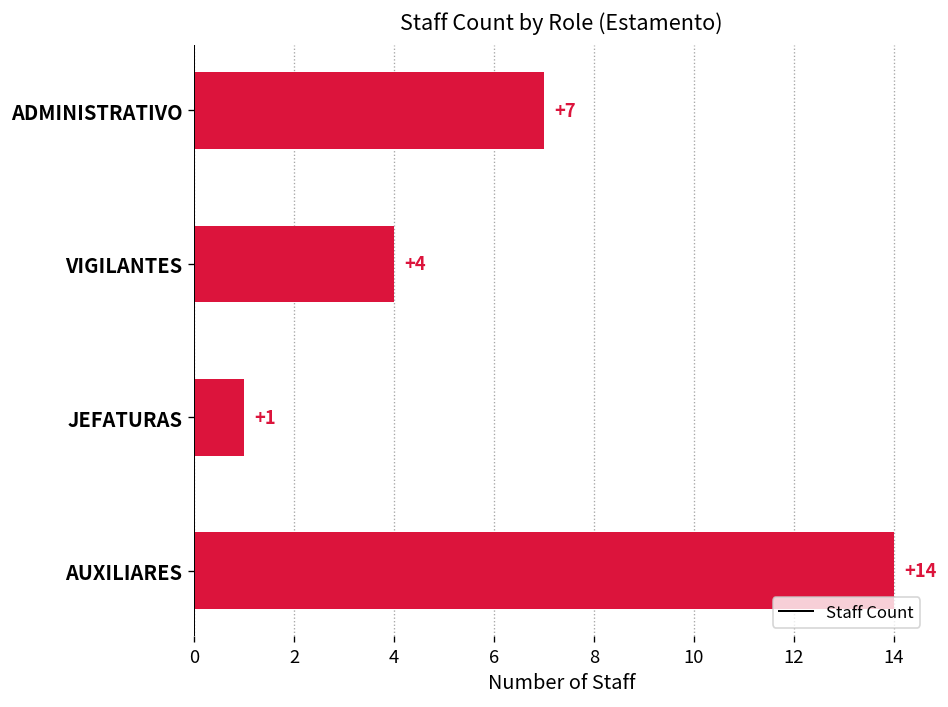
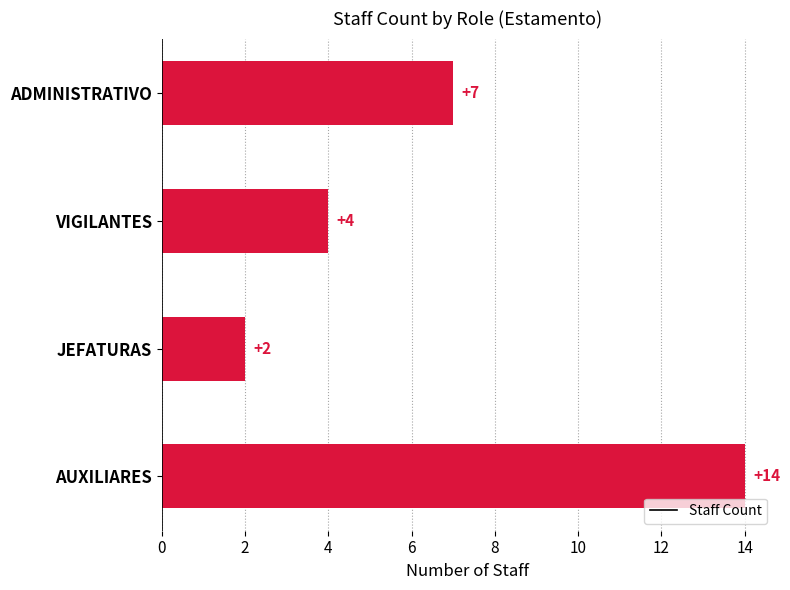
JEFATURAS: +1 -> +2
